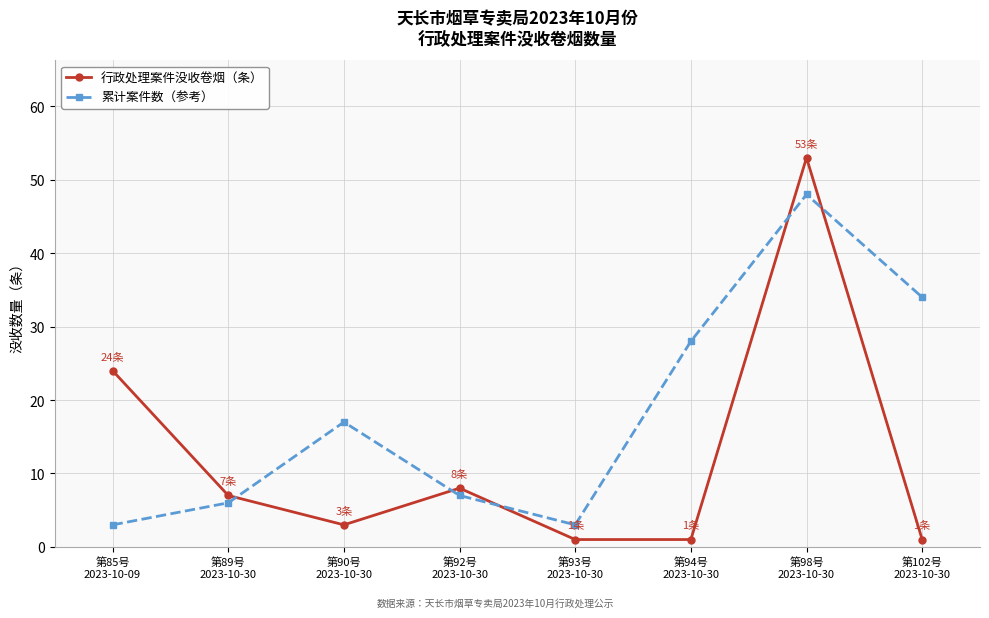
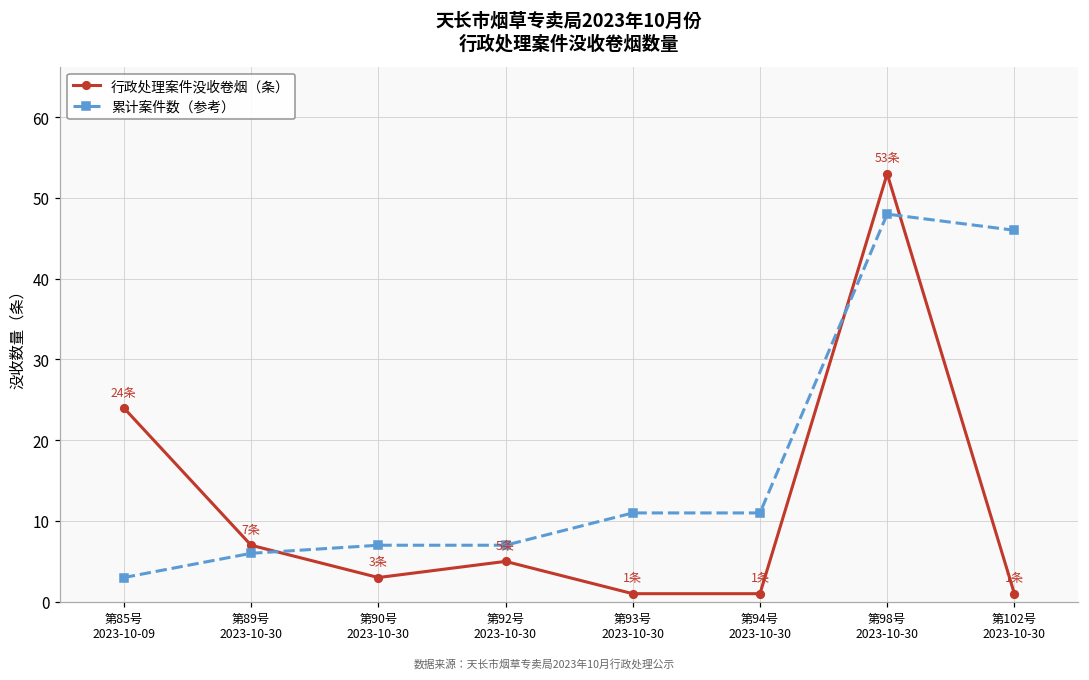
累计案件数（参考）, 第90号 2023-10-30: 17 -> 7
行政处理案件没收卷烟（条）, 第92号 2023-10-30: 8条 -> 5条
累计案件数（参考）, 第93号 2023-10-30: 3 -> 11
累计案件数（参考）, 第94号 2023-10-30: 28 -> 11
累计案件数（参考）, 第102号 2023-10-30: 34 -> 46
